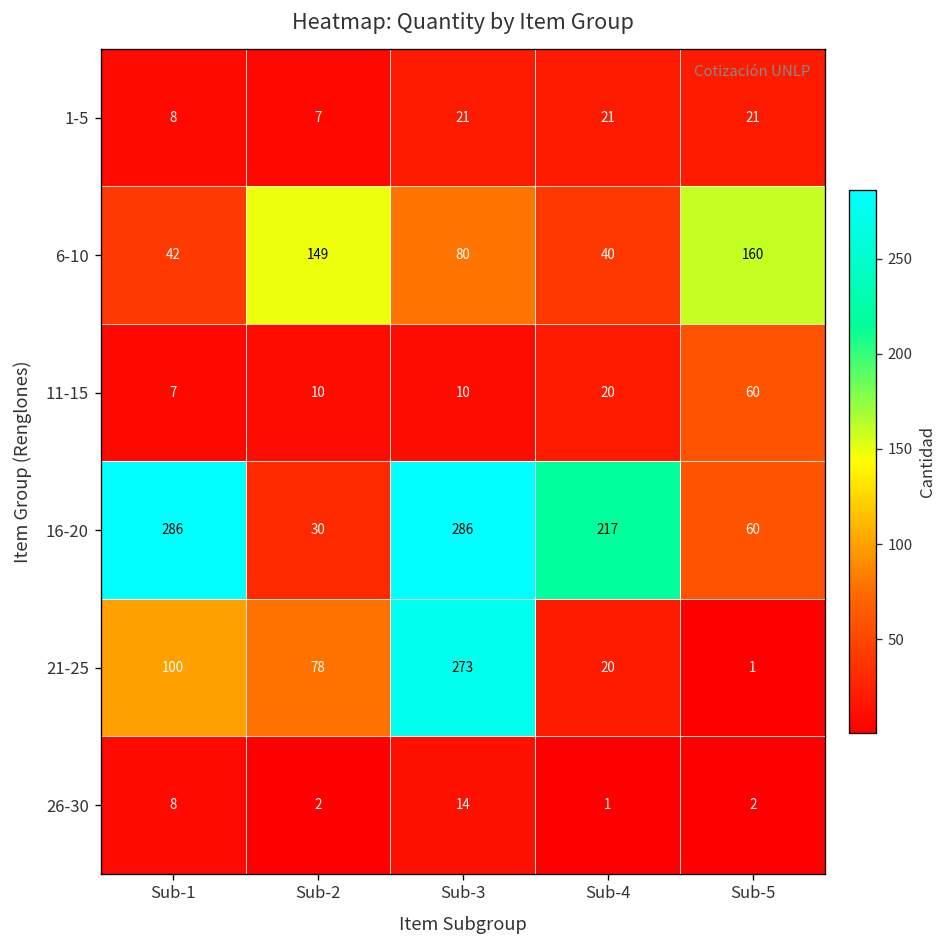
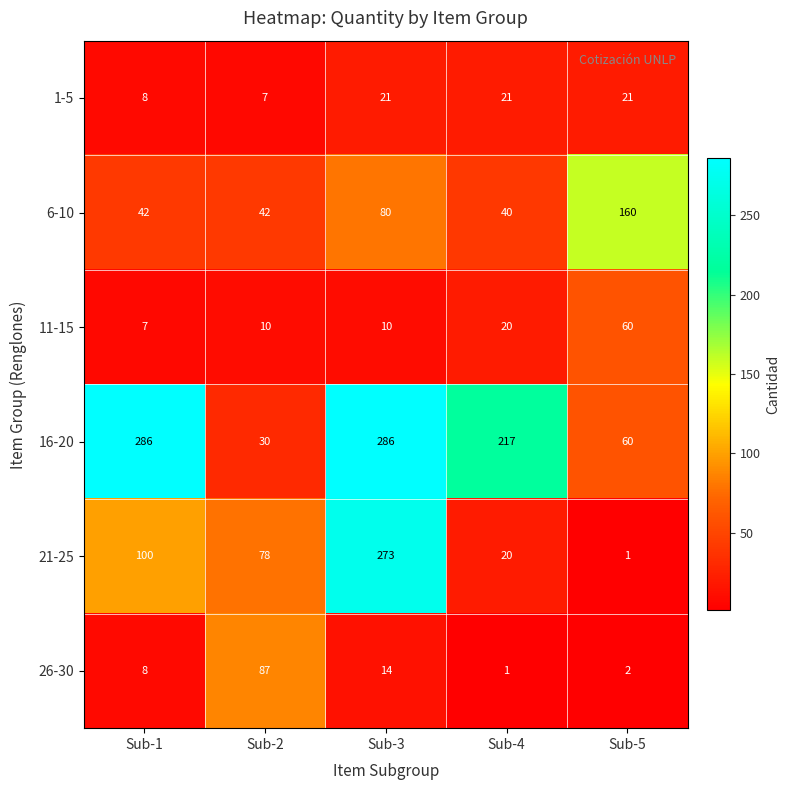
6-10, Sub-2: 149 -> 42
26-30, Sub-2: 2 -> 87
